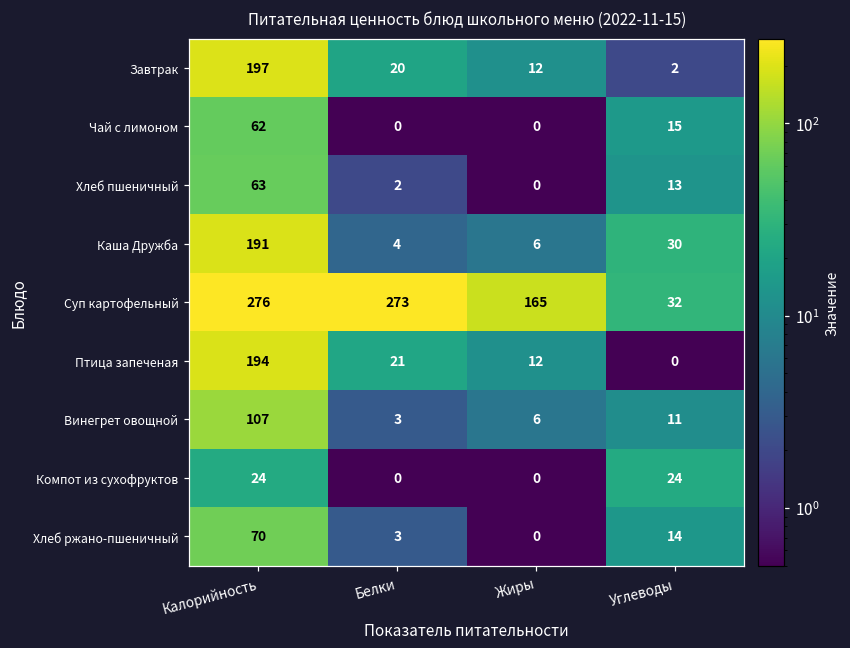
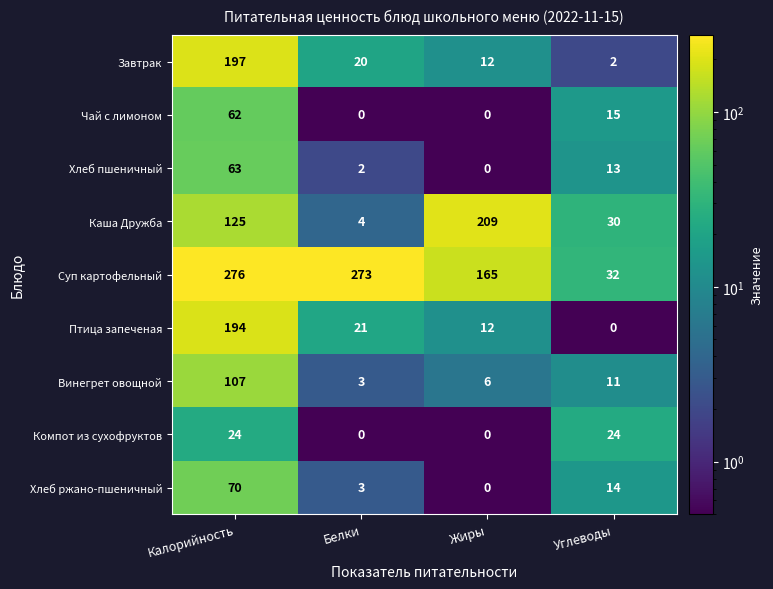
Каша Дружба, Калорийность: 191 -> 125
Каша Дружба, Жиры: 6 -> 209
